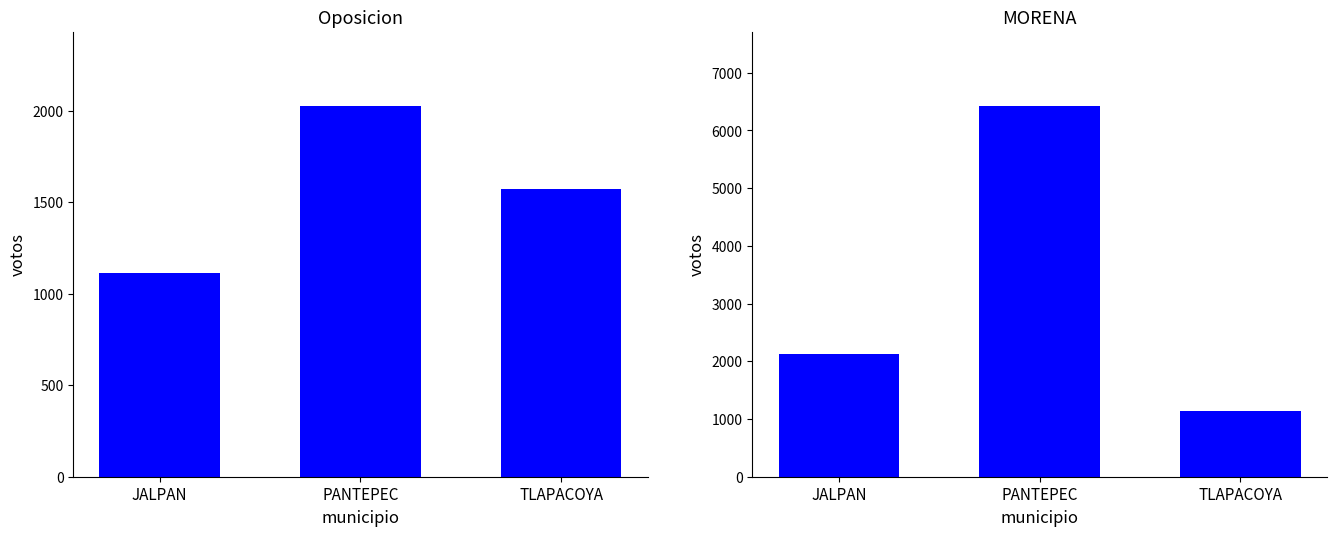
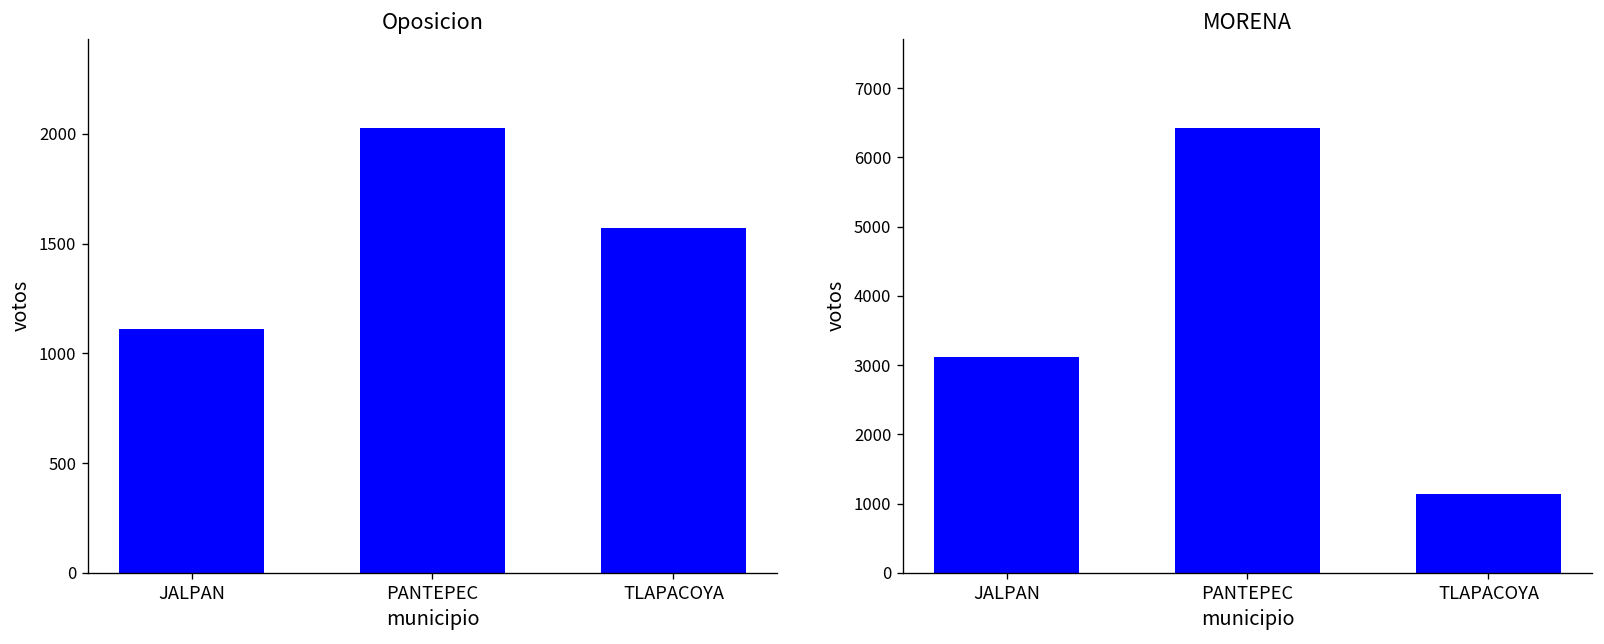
MORENA, JALPAN: 2100 -> 3100
